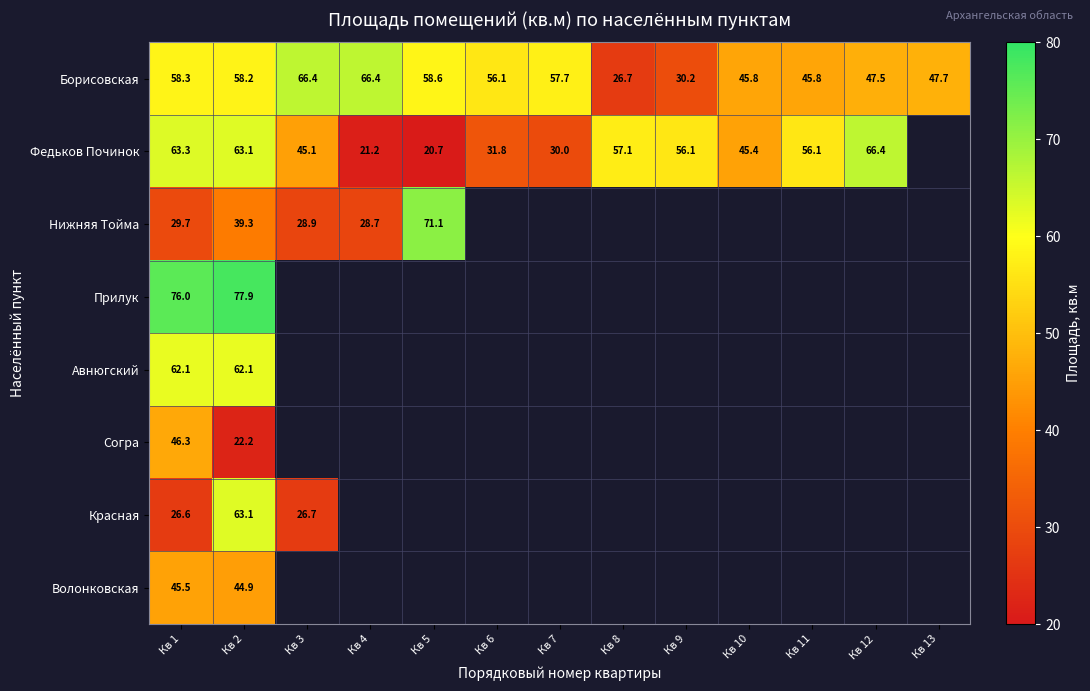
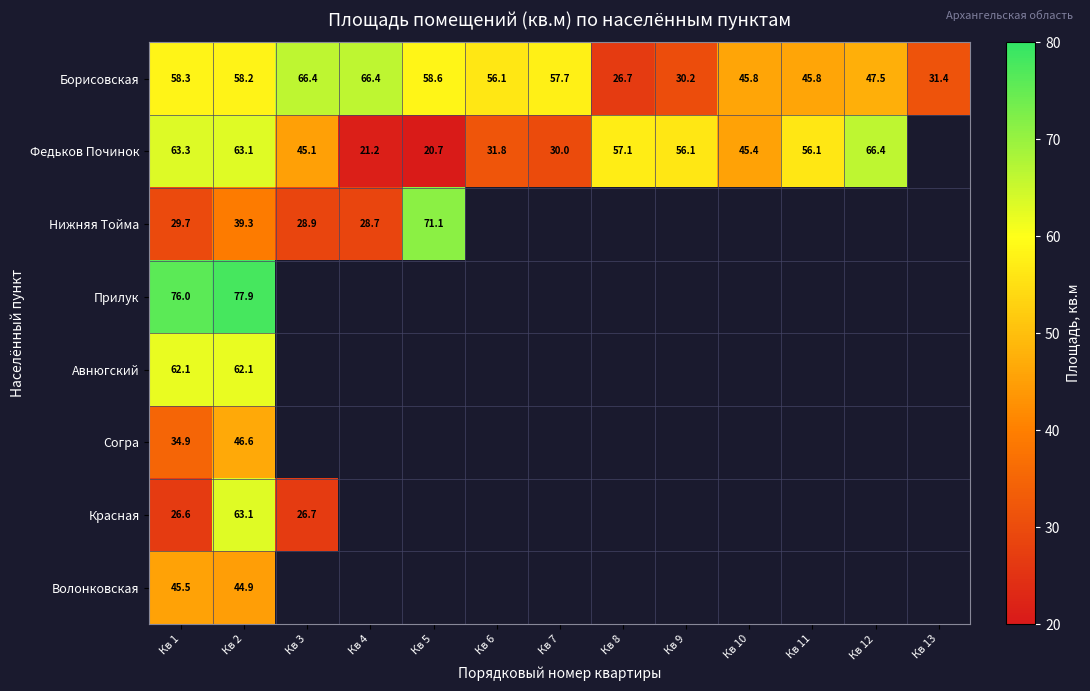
Борисовская, Кв 13: 47.7 -> 31.4
Согра, Кв 1: 46.3 -> 34.9
Согра, Кв 2: 22.2 -> 46.6
